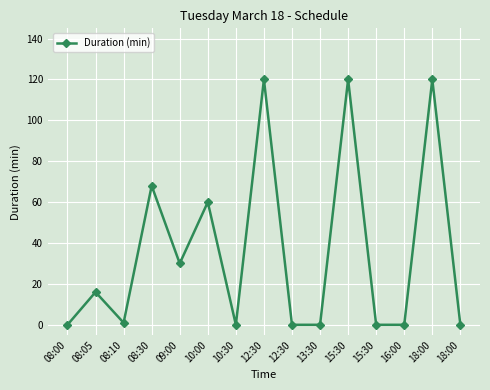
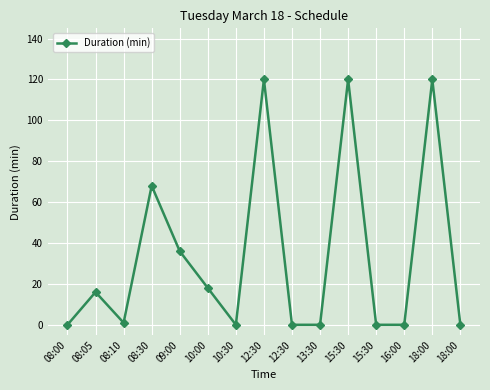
09:00: 30 -> 36
10:00: 60 -> 18
